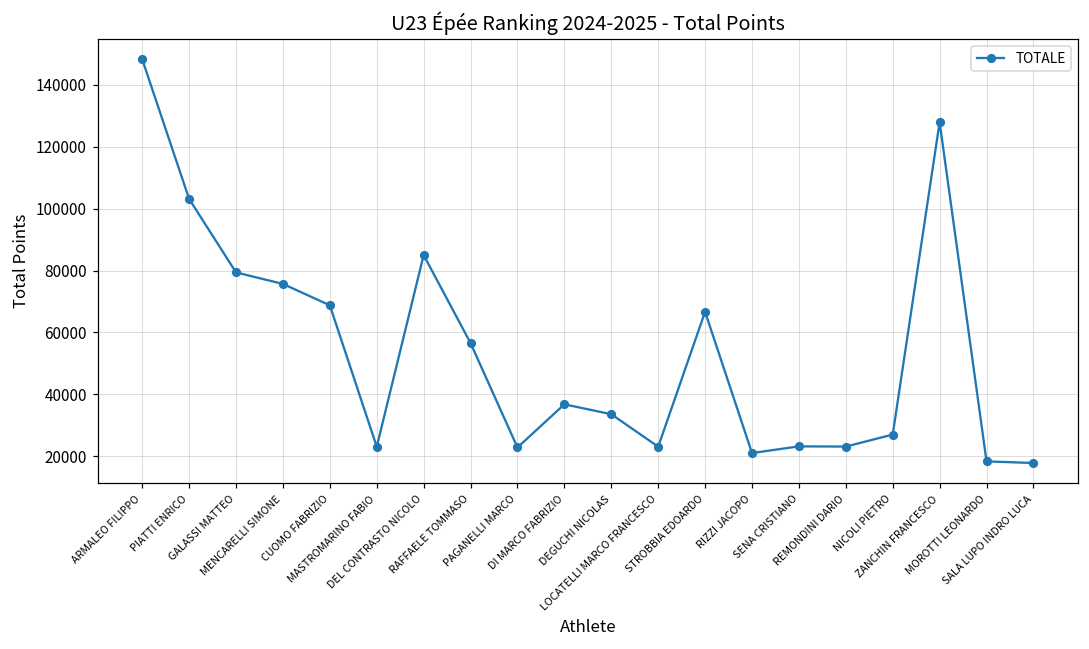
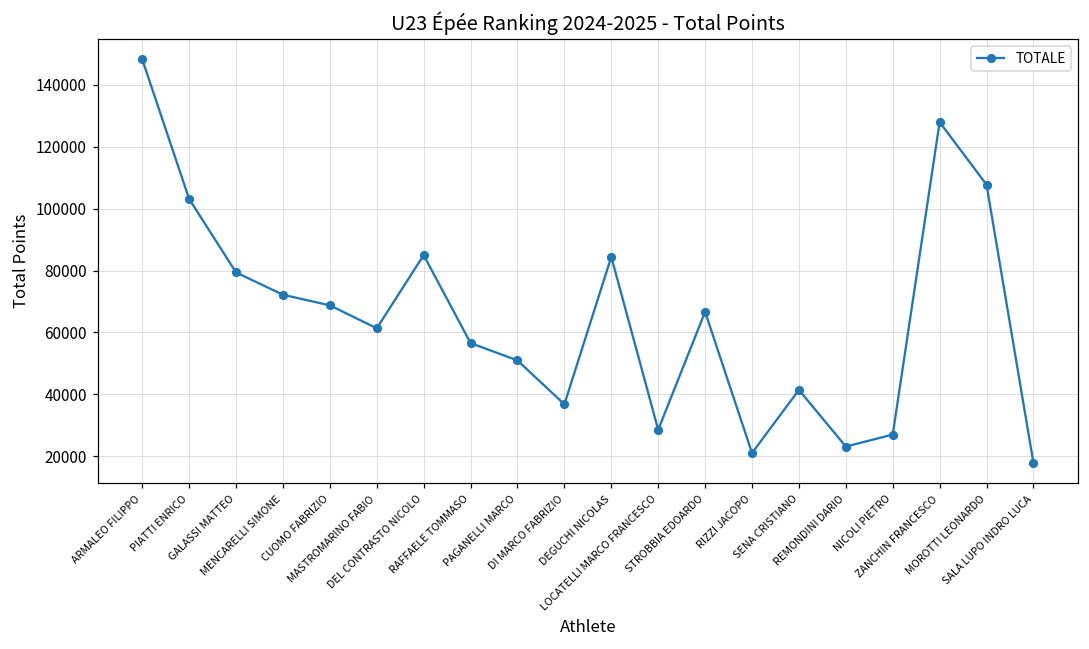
MENCARELLI SIMONE: 76000 -> 72000
MASTROMARINO FABIO: 23000 -> 61000
PAGANELLI MARCO: 23000 -> 51000
DEGUCHI NICOLAS: 34000 -> 84000
LOCATELLI MARCO FRANCESCO: 23000 -> 29000
SENA CRISTIANO: 23000 -> 41000
MOROTTI LEONARDO: 18000 -> 108000
